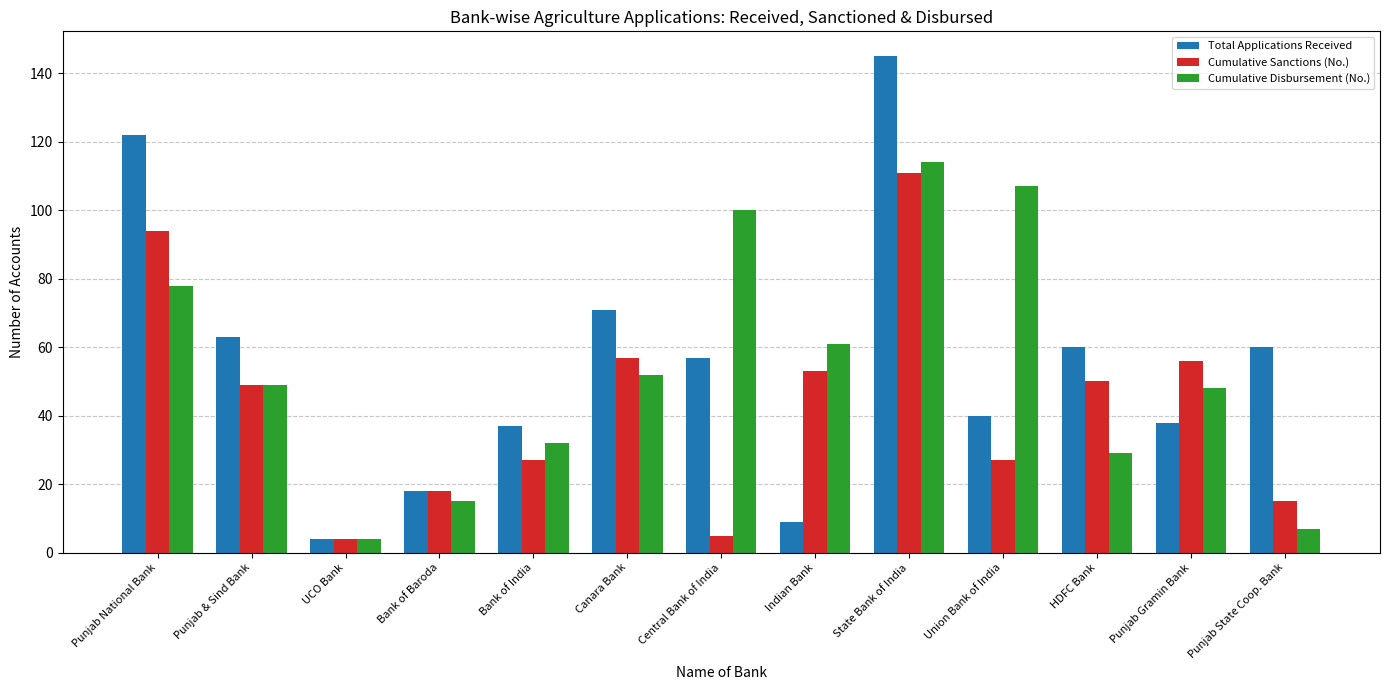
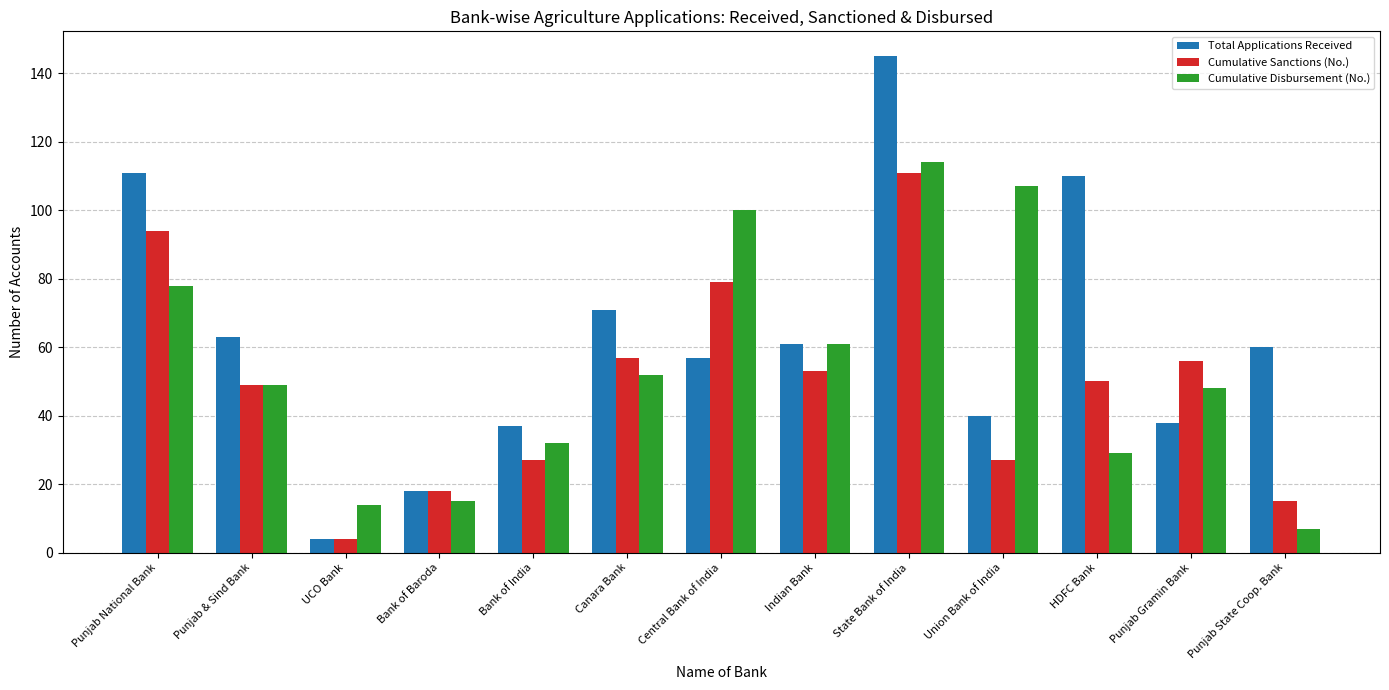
Total Applications Received, Punjab National Bank: 122 -> 111
Cumulative Disbursement (No.), UCO Bank: 4 -> 14
Cumulative Sanctions (No.), Central Bank of India: 5 -> 79
Total Applications Received, Indian Bank: 9 -> 61
Total Applications Received, HDFC Bank: 60 -> 110
